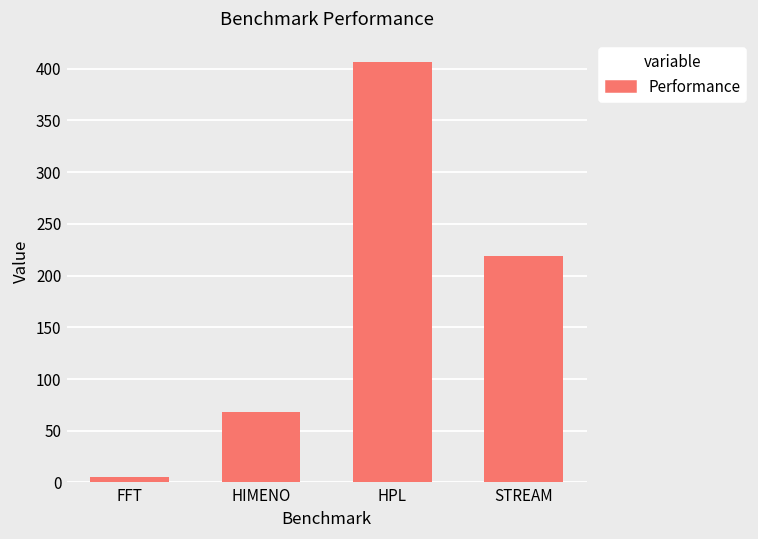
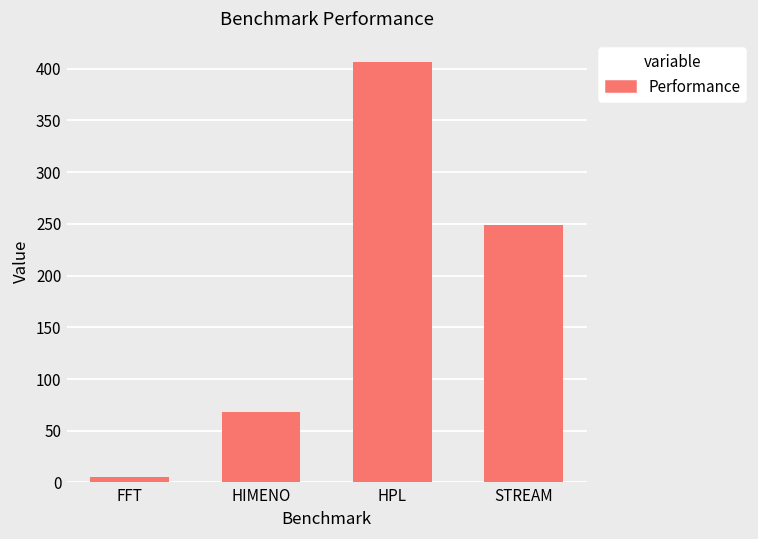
STREAM: 220 -> 250
